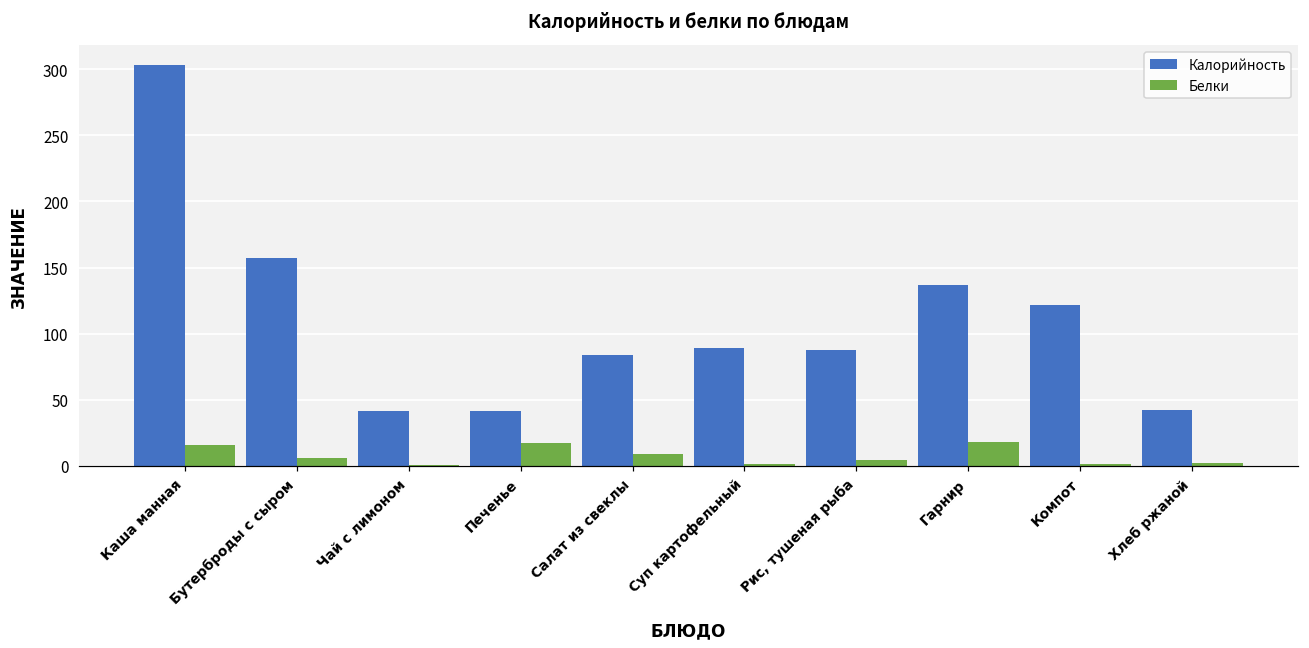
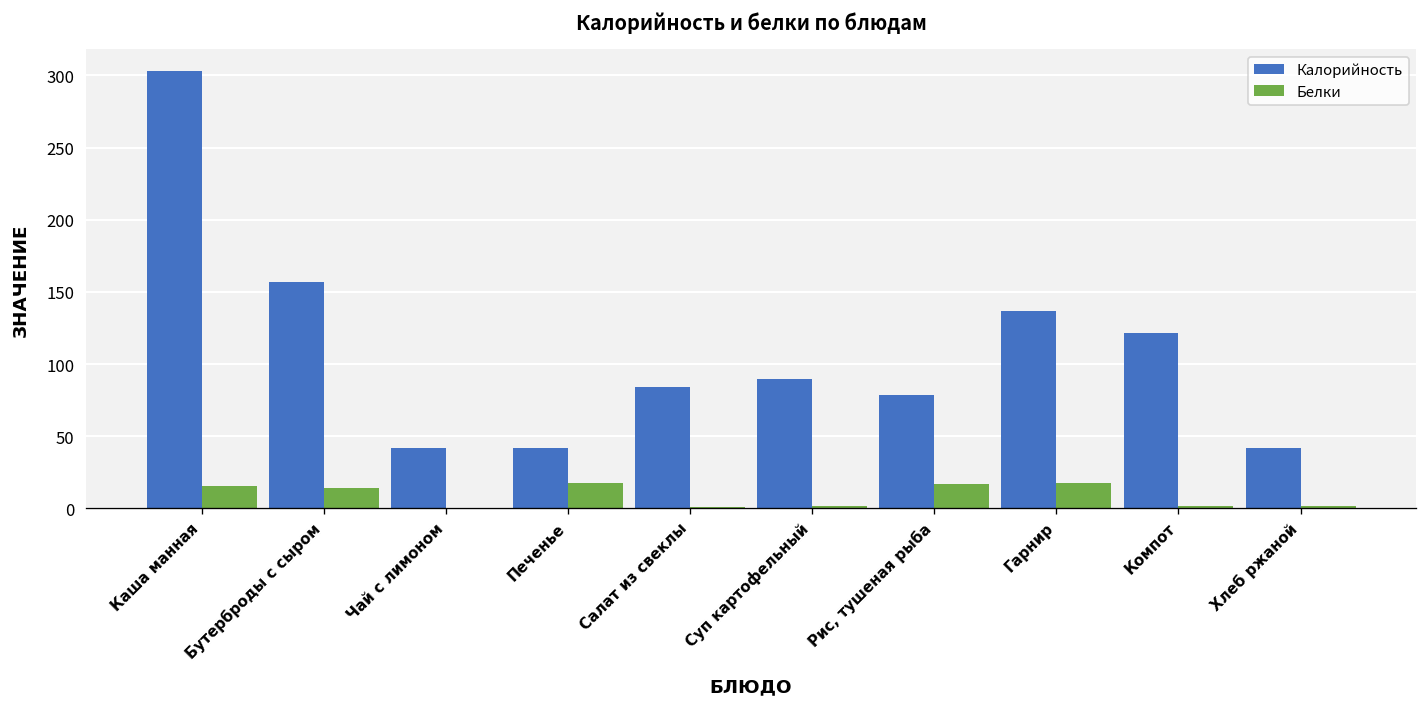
Белки, Бутерброды с сыром: 6 -> 14
Белки, Салат из свеклы: 9 -> 1
Калорийность, Рис, тушеная рыба: 88 -> 79
Белки, Рис, тушеная рыба: 5 -> 17
